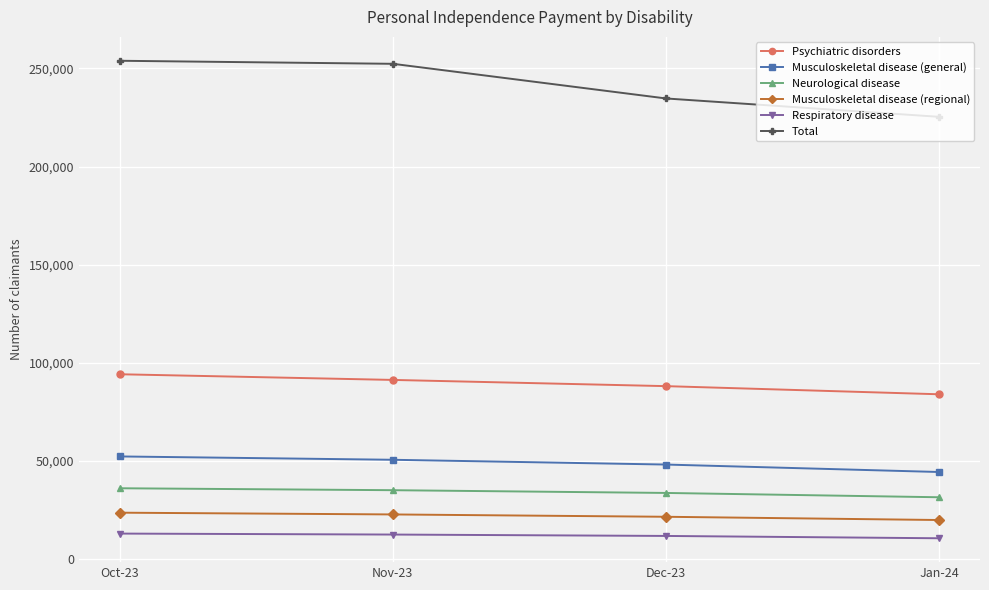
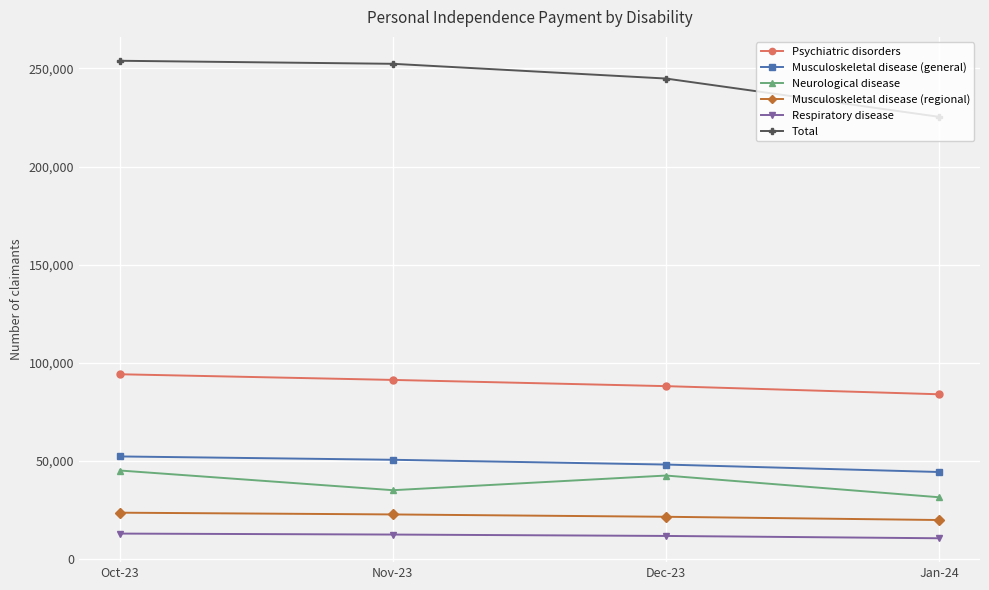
Neurological disease, Oct-23: 36,000 -> 45,000
Neurological disease, Dec-23: 34,000 -> 43,000
Total, Dec-23: 235,000 -> 245,000
